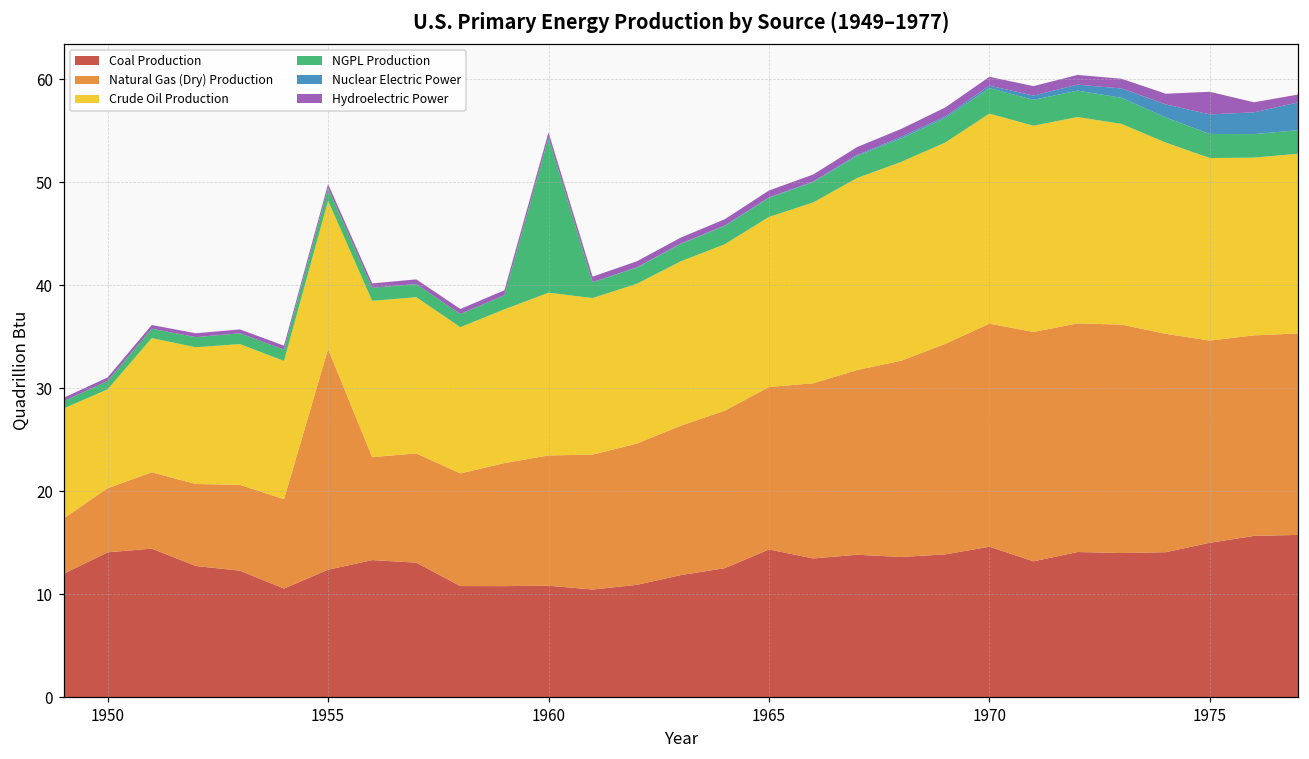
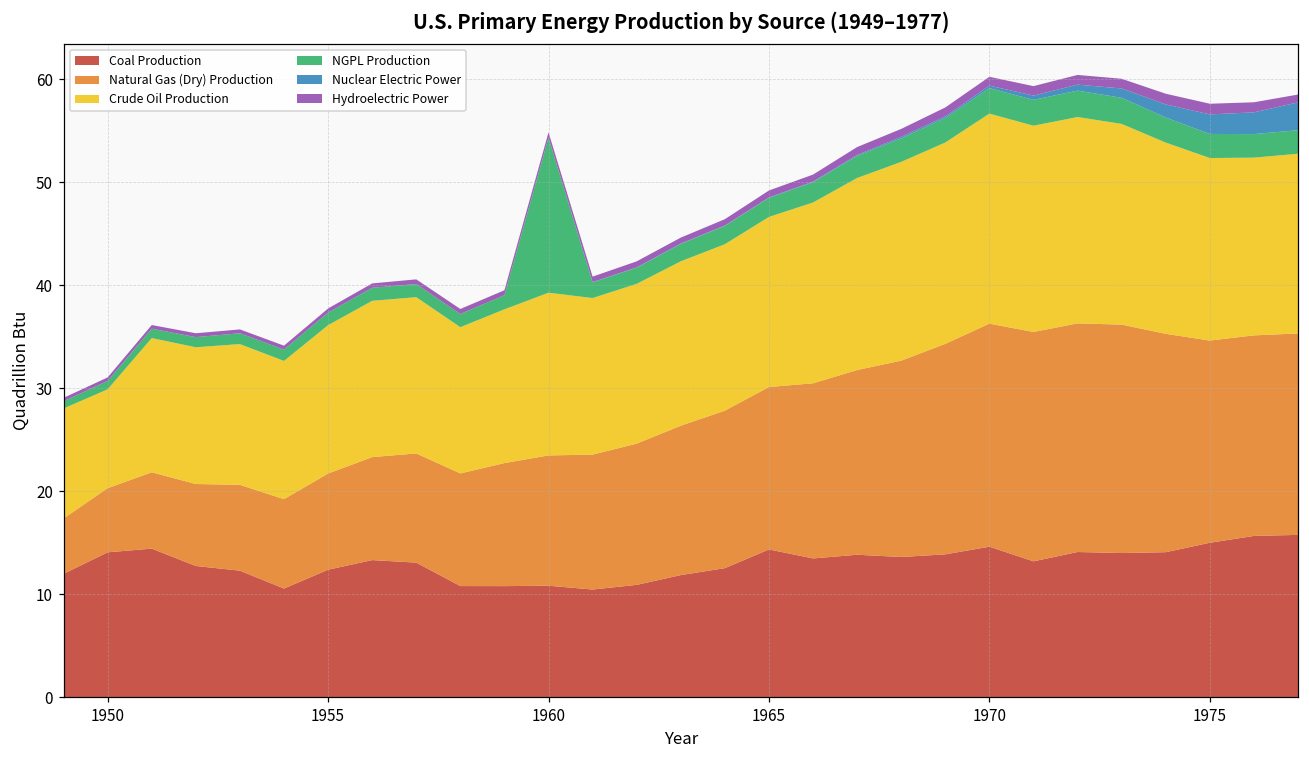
Natural Gas (Dry) Production, 1955: 21 -> 9
Hydroelectric Power, 1975: 2 -> 1
